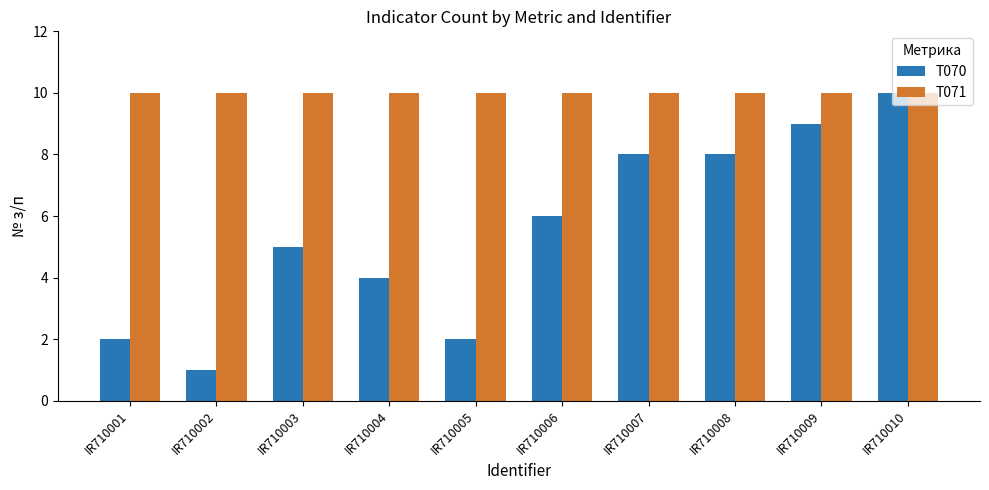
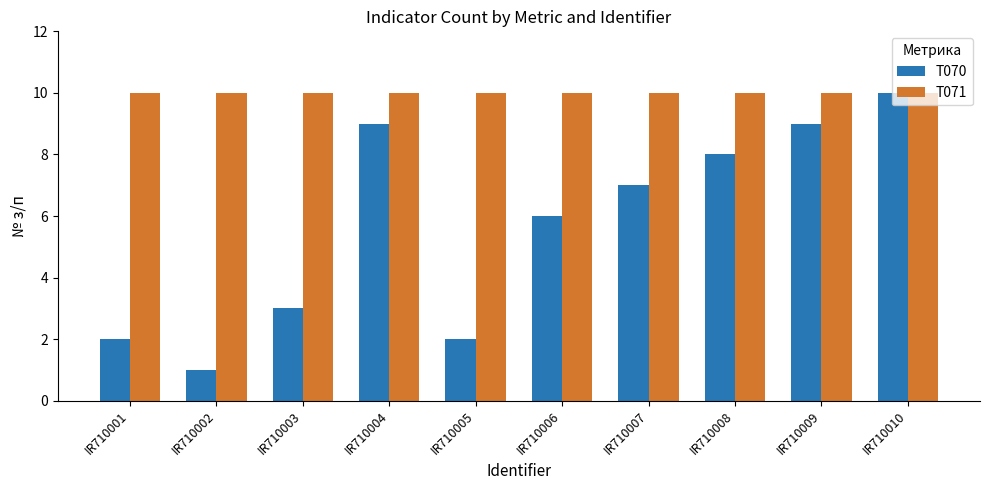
T070, IR710003: 5 -> 3
T070, IR710004: 4 -> 9
T070, IR710007: 8 -> 7
